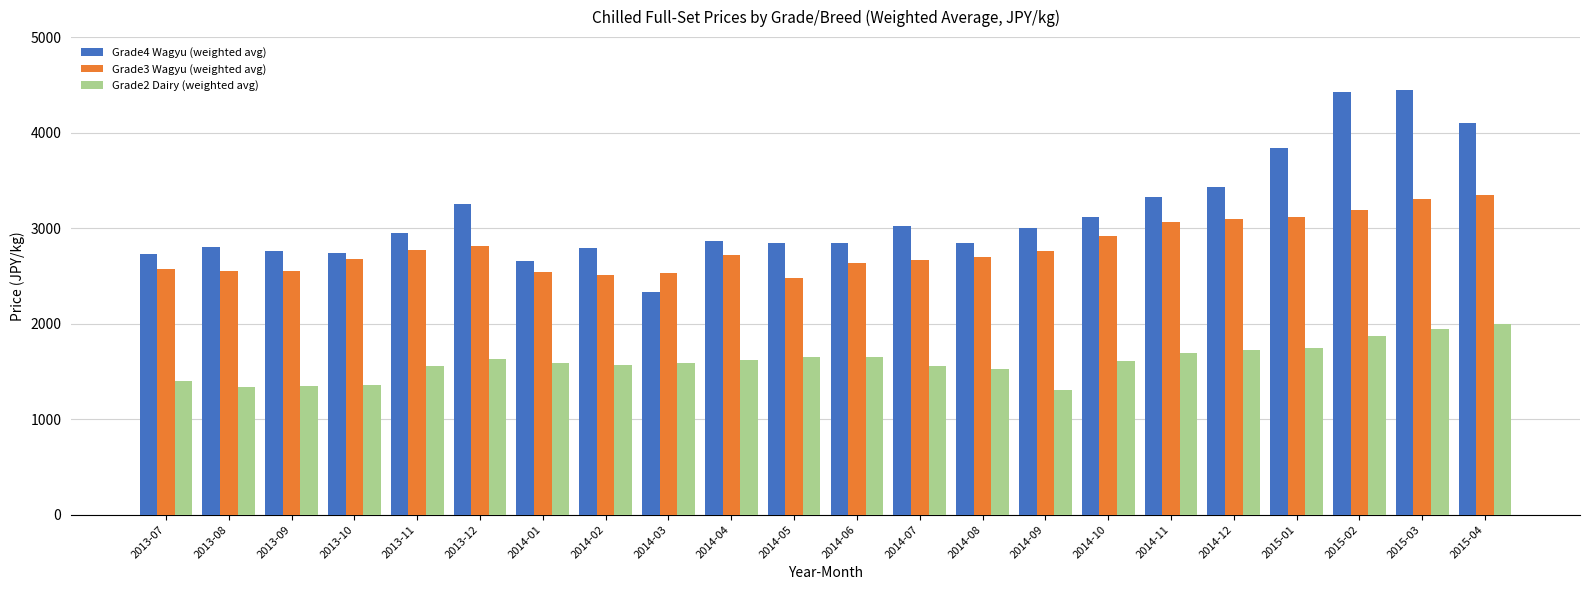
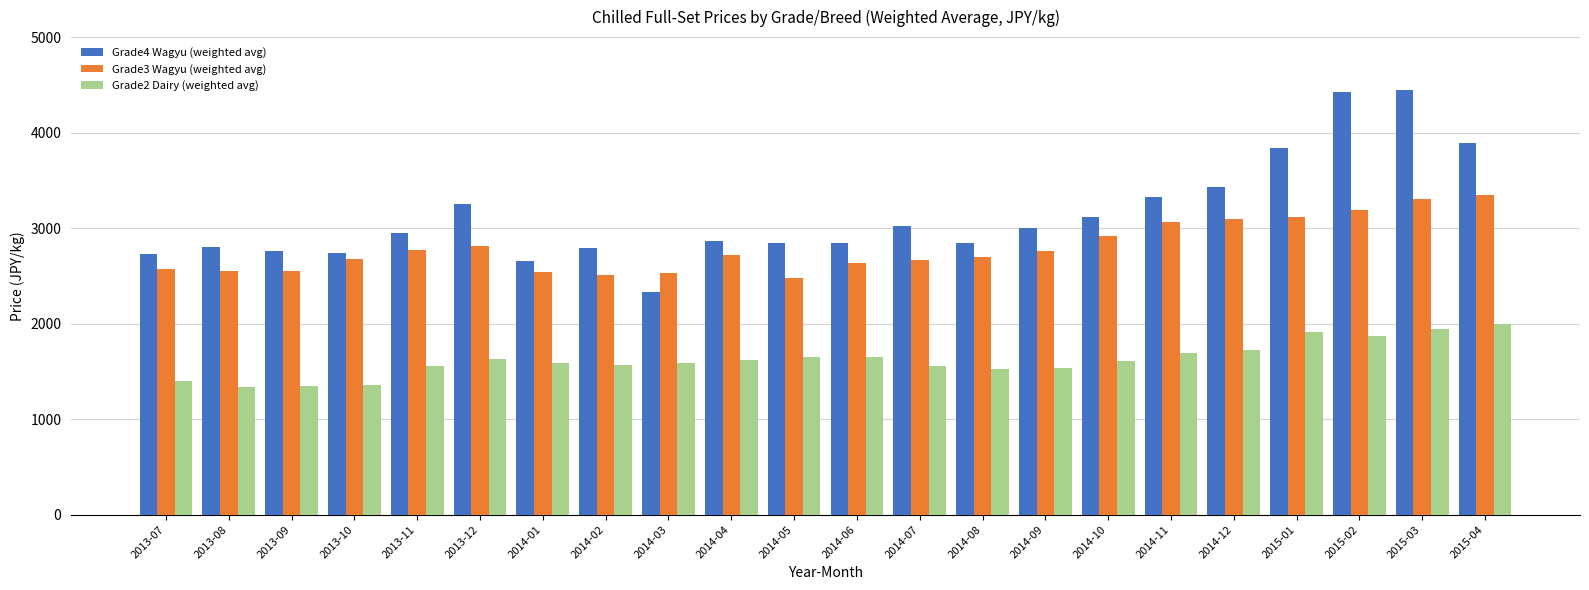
Grade2 Dairy (weighted avg), 2014-09: 1300 -> 1500
Grade2 Dairy (weighted avg), 2015-01: 1700 -> 1900
Grade4 Wagyu (weighted avg), 2015-04: 4100 -> 3900
